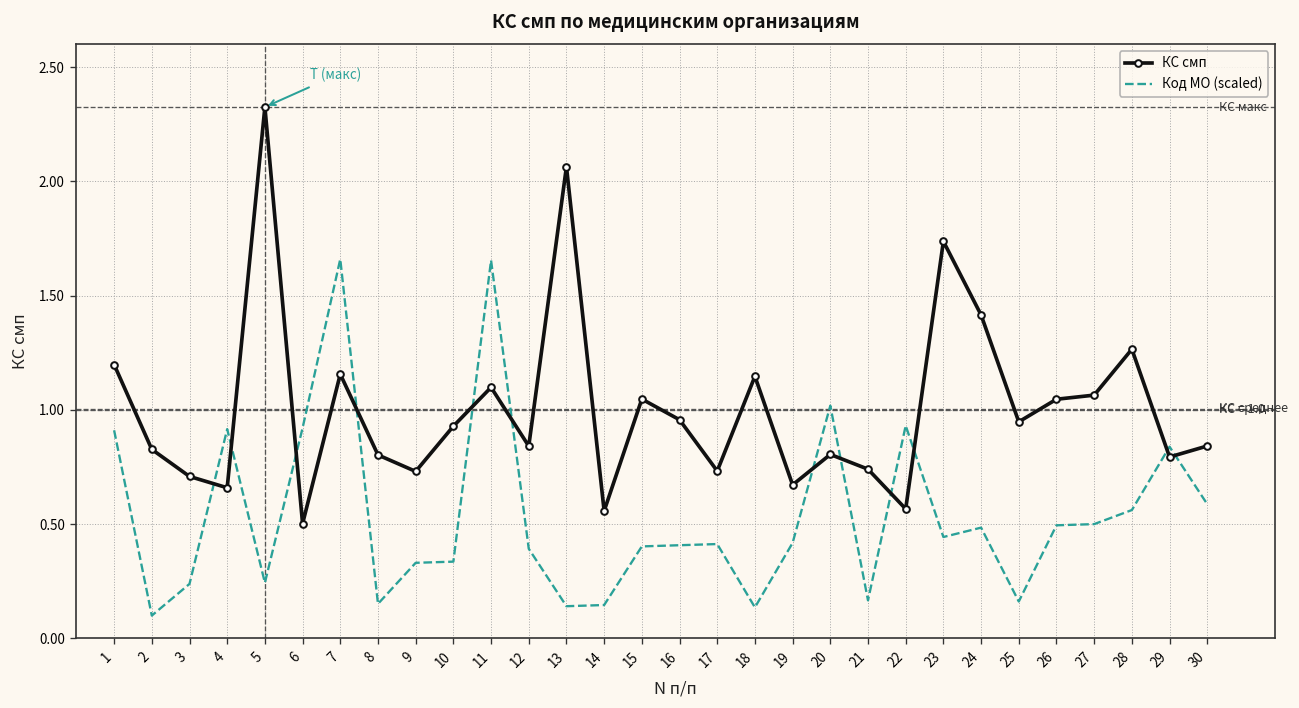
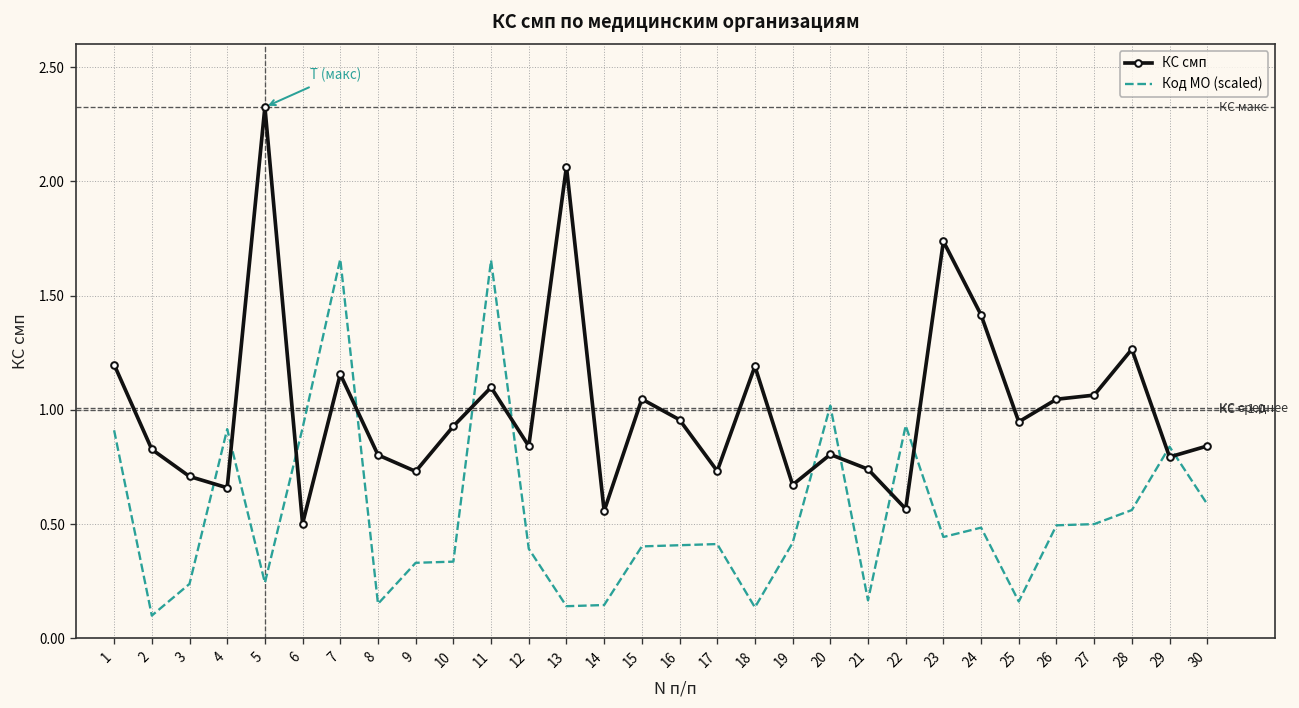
КС смп, 18: 1.15 -> 1.19
